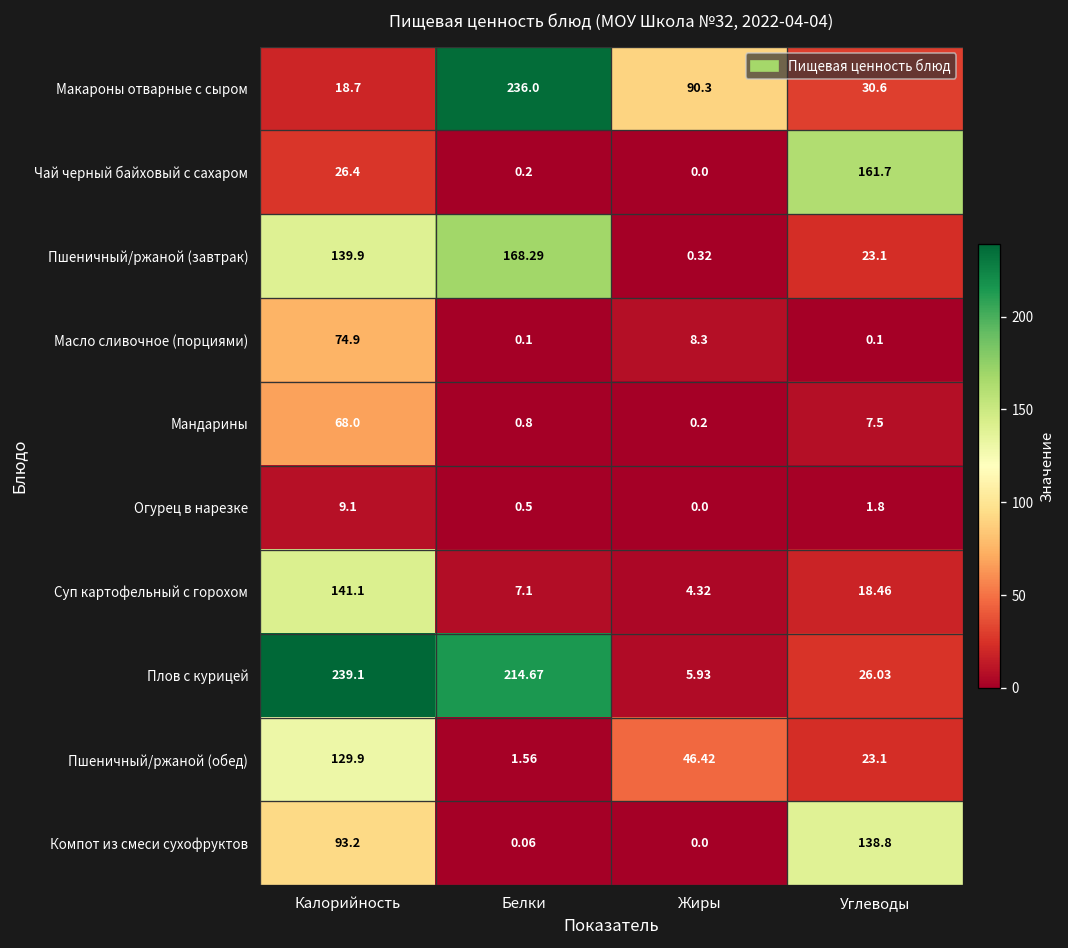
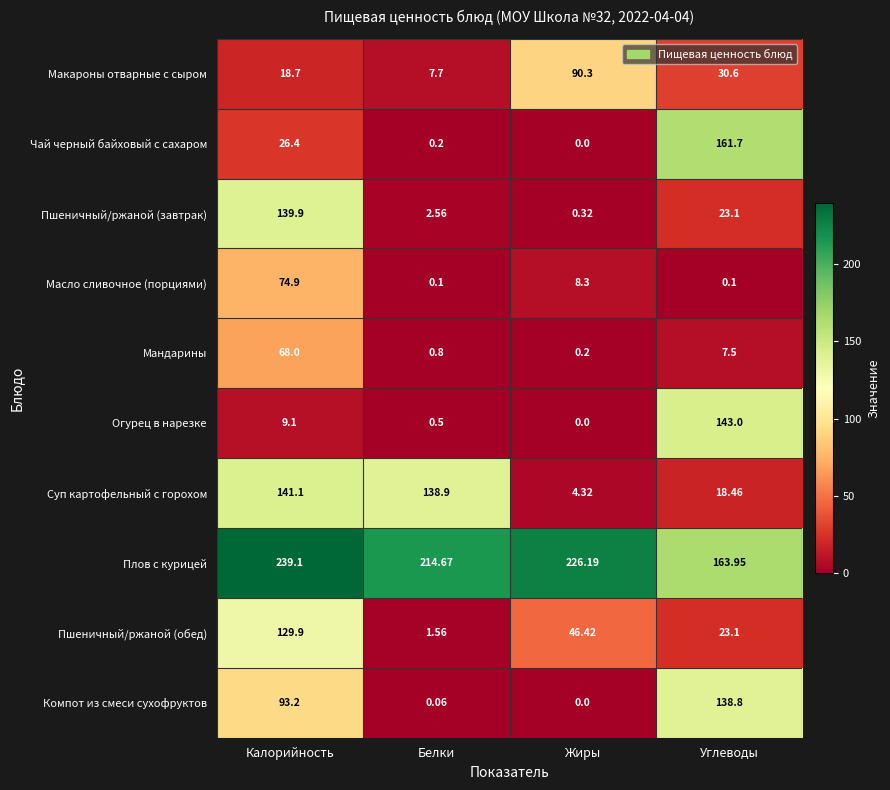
Макароны отварные с сыром, Белки: 236.0 -> 7.7
Пшеничный/ржаной (завтрак), Белки: 168.29 -> 2.56
Огурец в нарезке, Углеводы: 1.8 -> 143.0
Суп картофельный с горохом, Белки: 7.1 -> 138.9
Плов с курицей, Жиры: 5.93 -> 226.19
Плов с курицей, Углеводы: 26.03 -> 163.95
